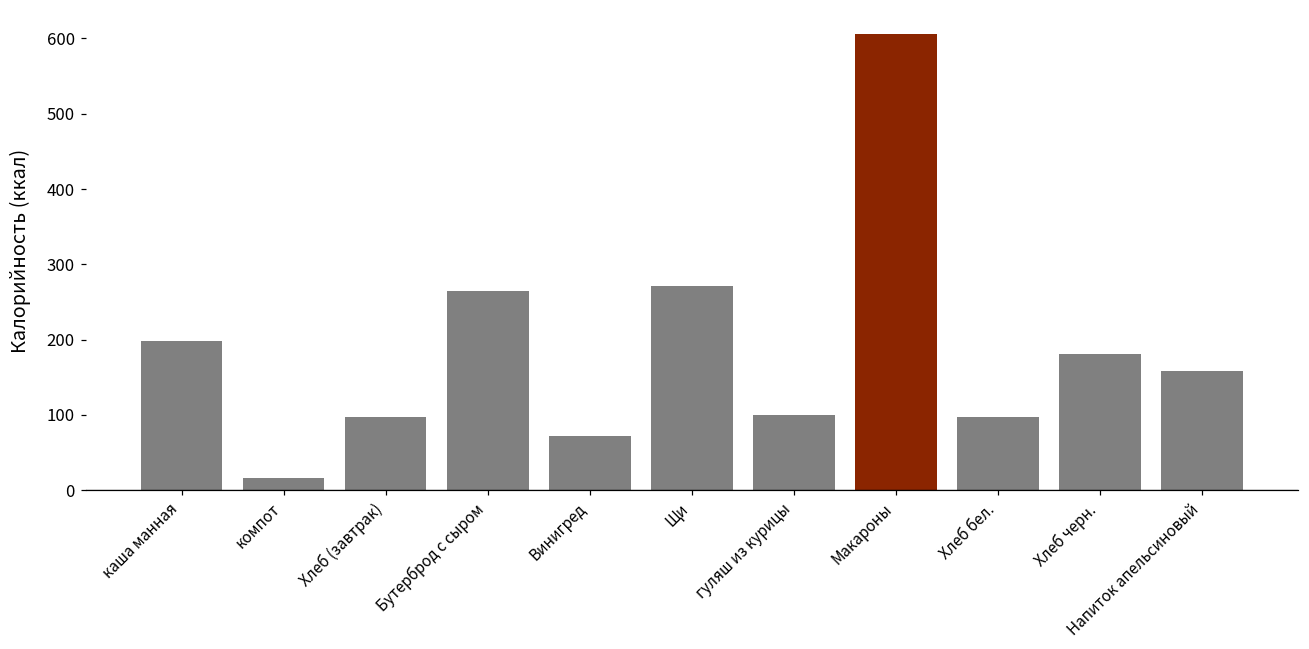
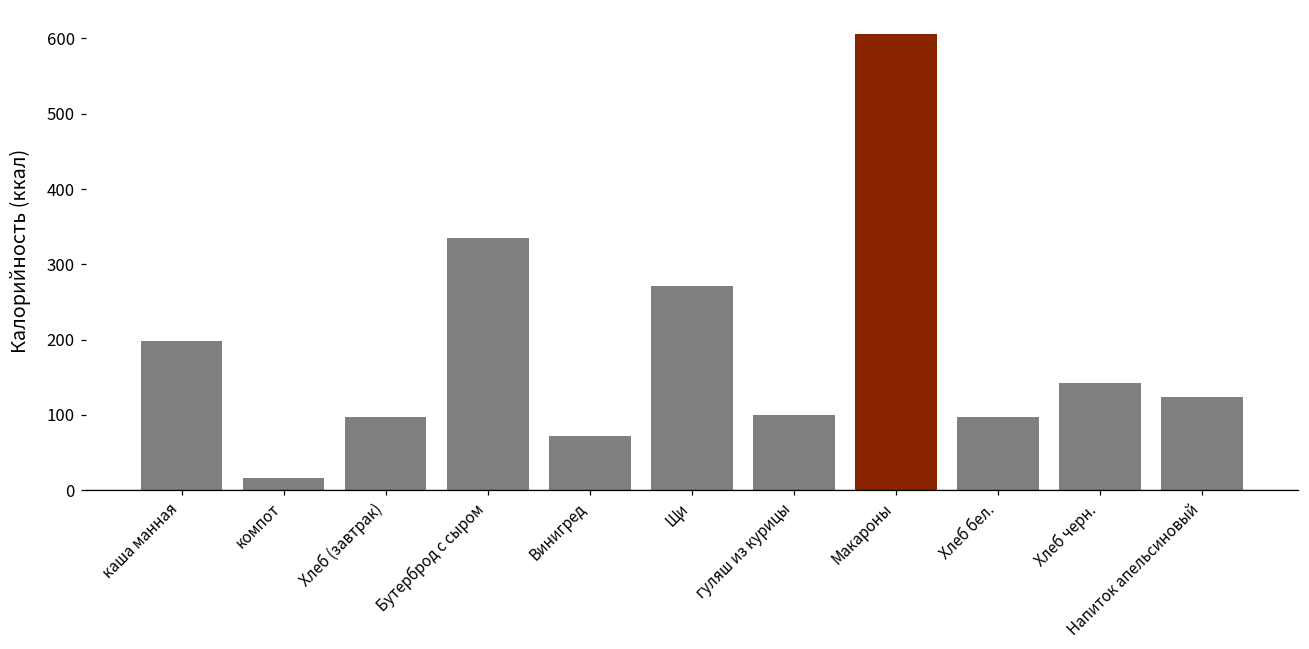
Бутерброд с сыром: 260 -> 340
Хлеб черн.: 180 -> 140
Напиток апельсиновый: 160 -> 120
